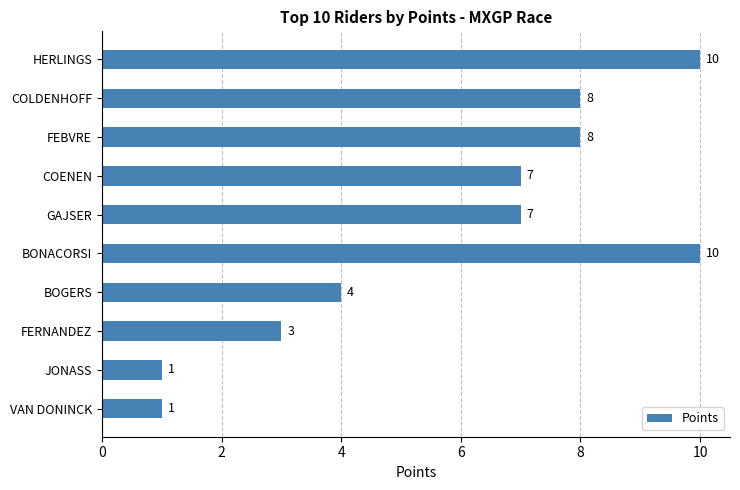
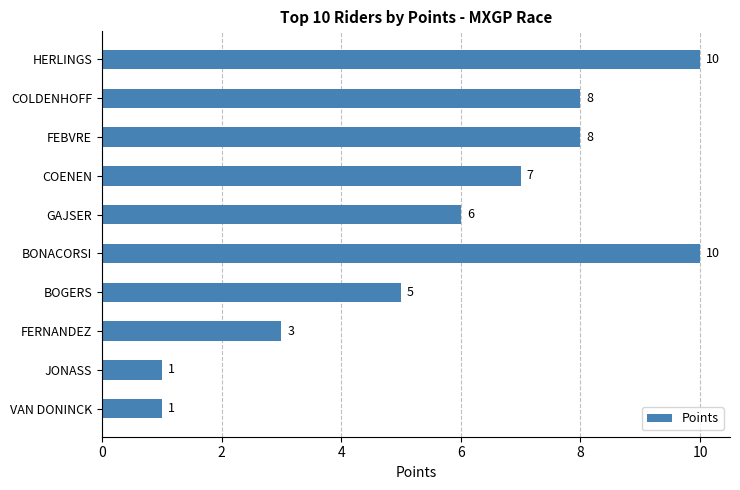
GAJSER: 7 -> 6
BOGERS: 4 -> 5
